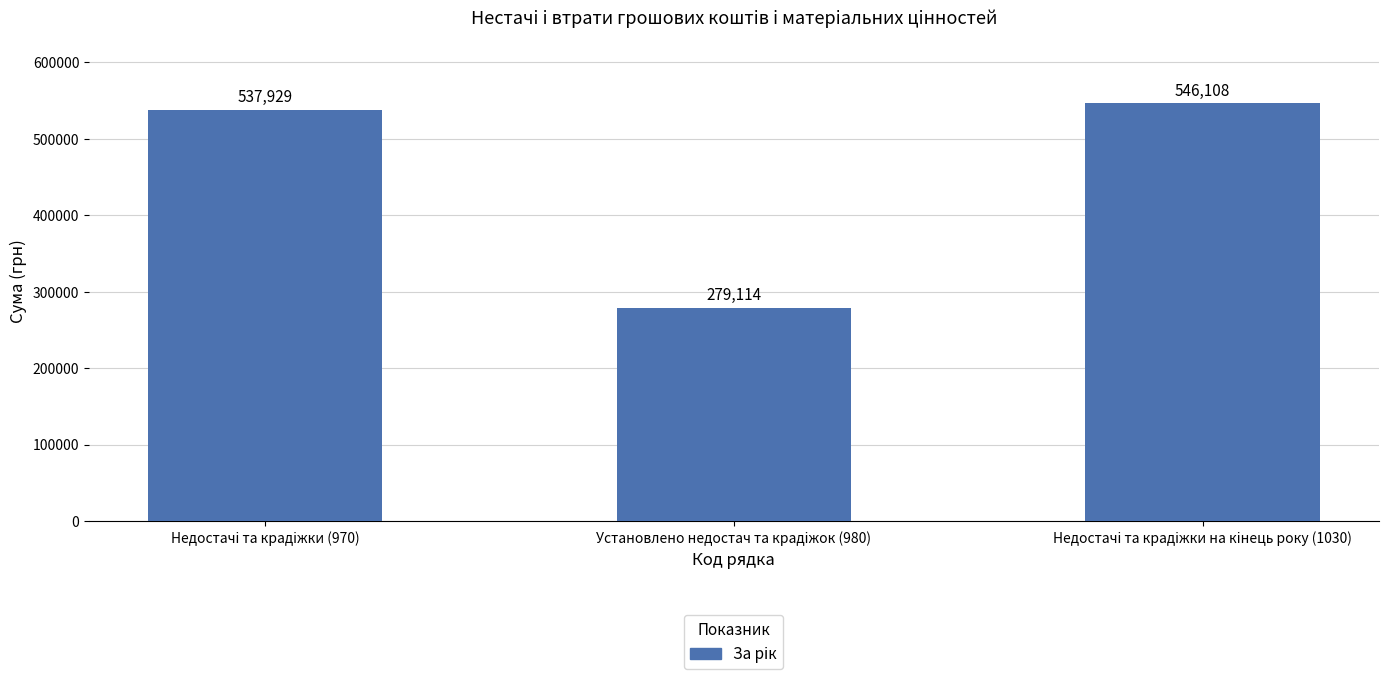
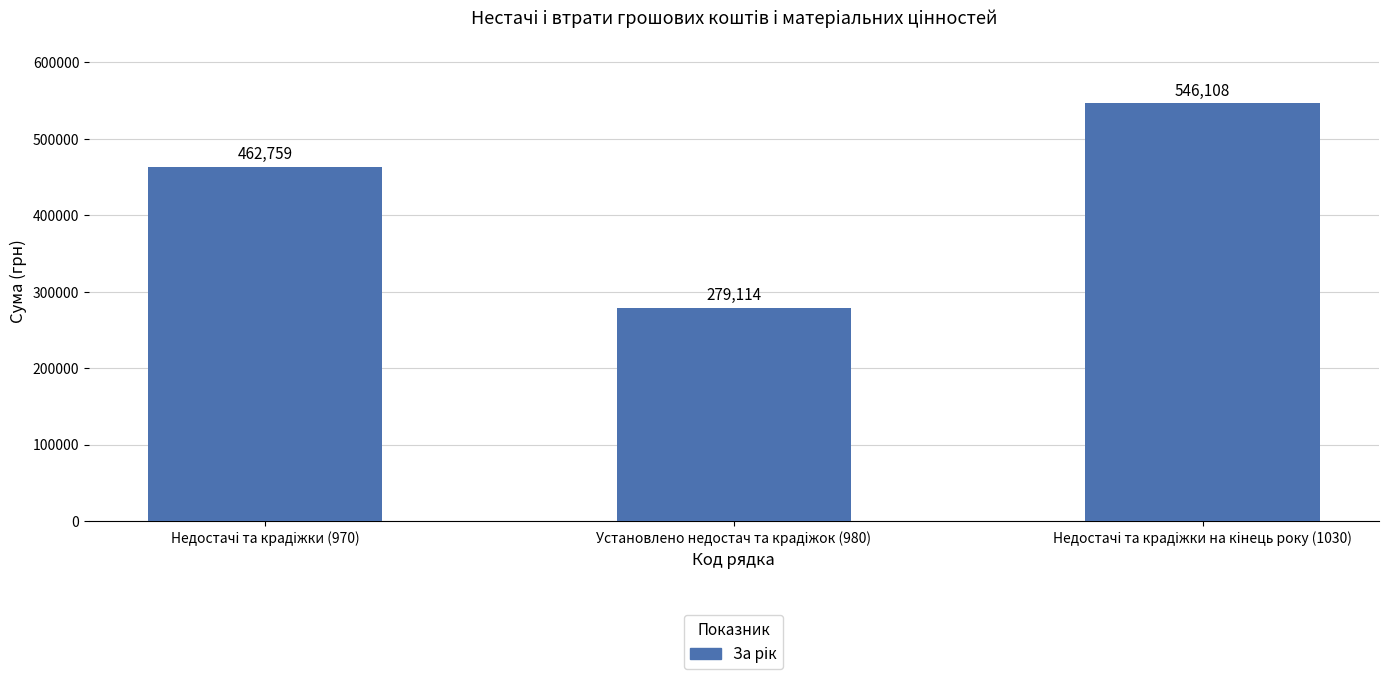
Недостачі та крадіжки (970): 537,929 -> 462,759
